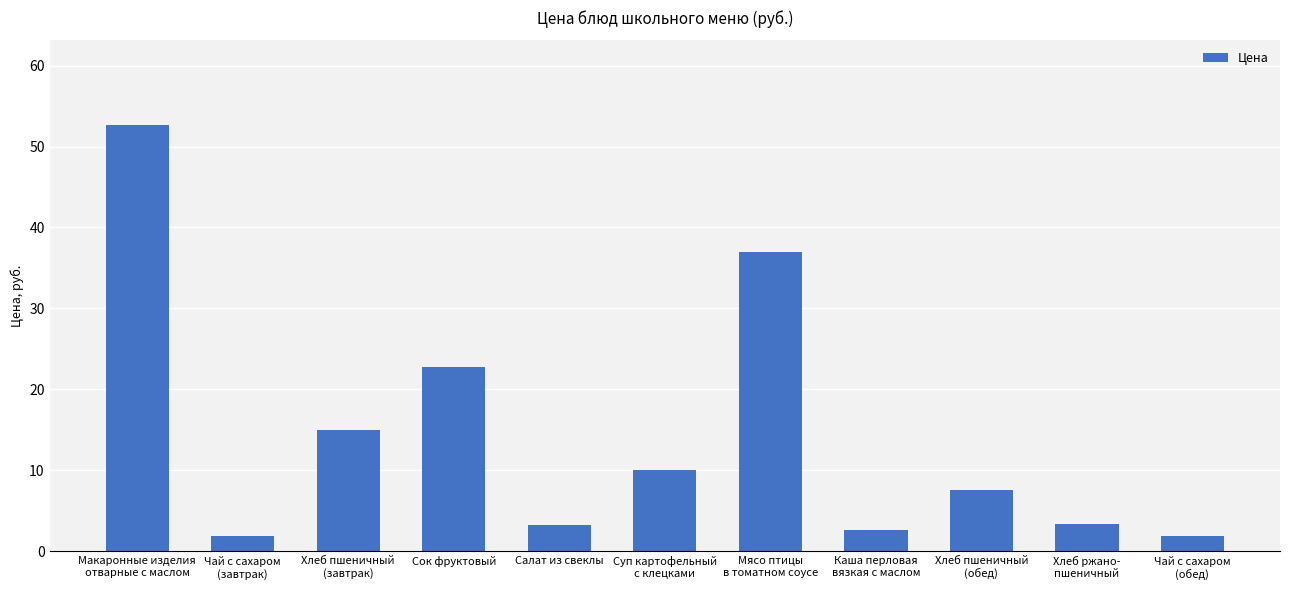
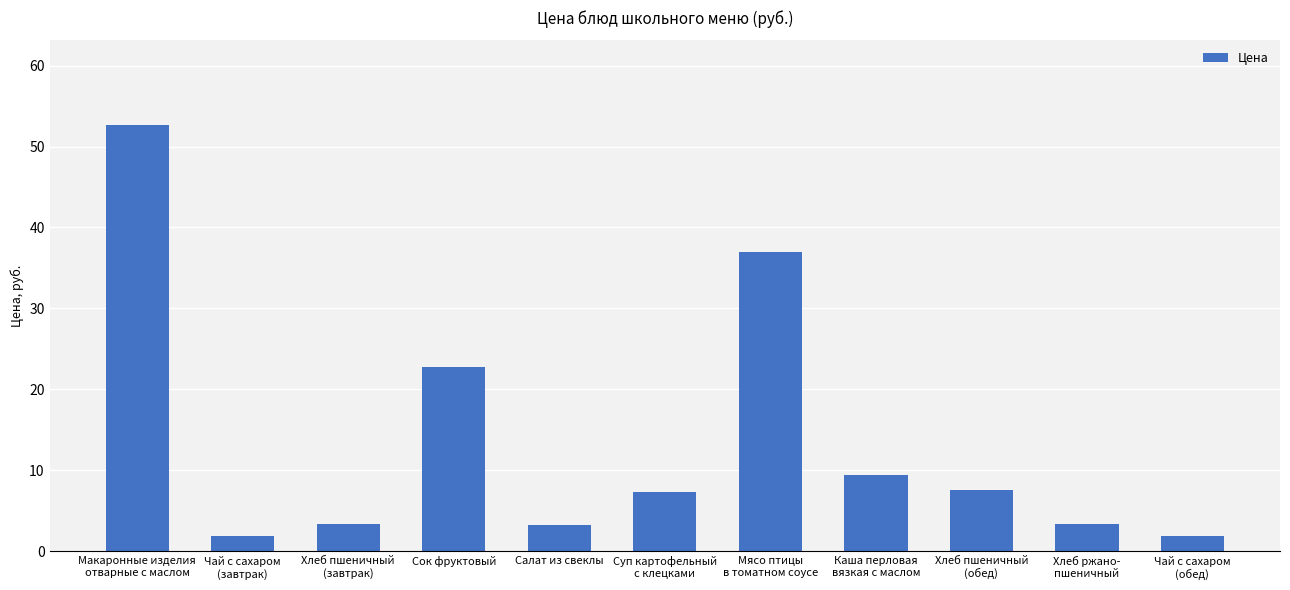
Хлеб пшеничный (завтрак): 15 -> 3
Суп картофельный с клецками: 10 -> 7
Каша перловая вязкая с маслом: 3 -> 9
